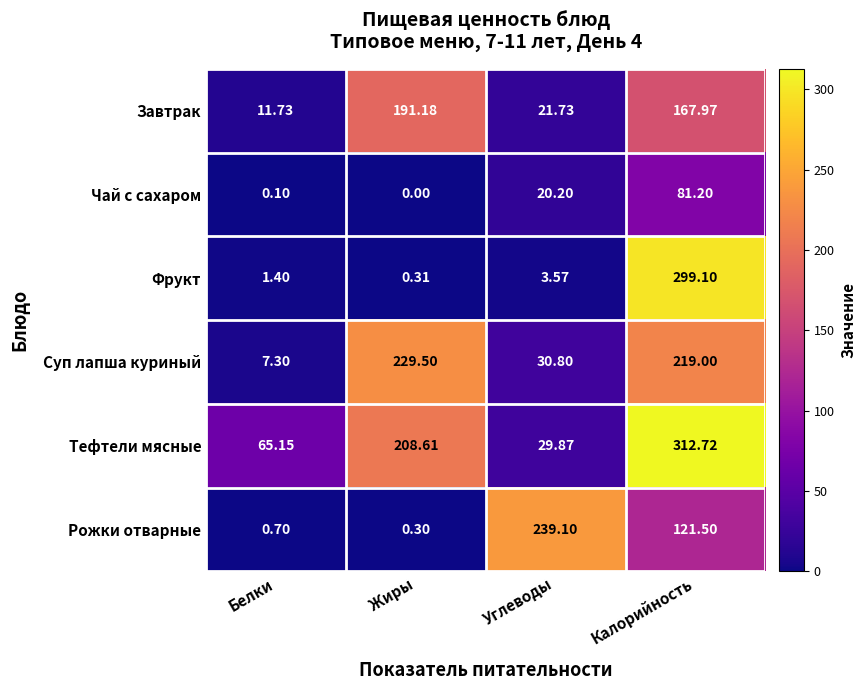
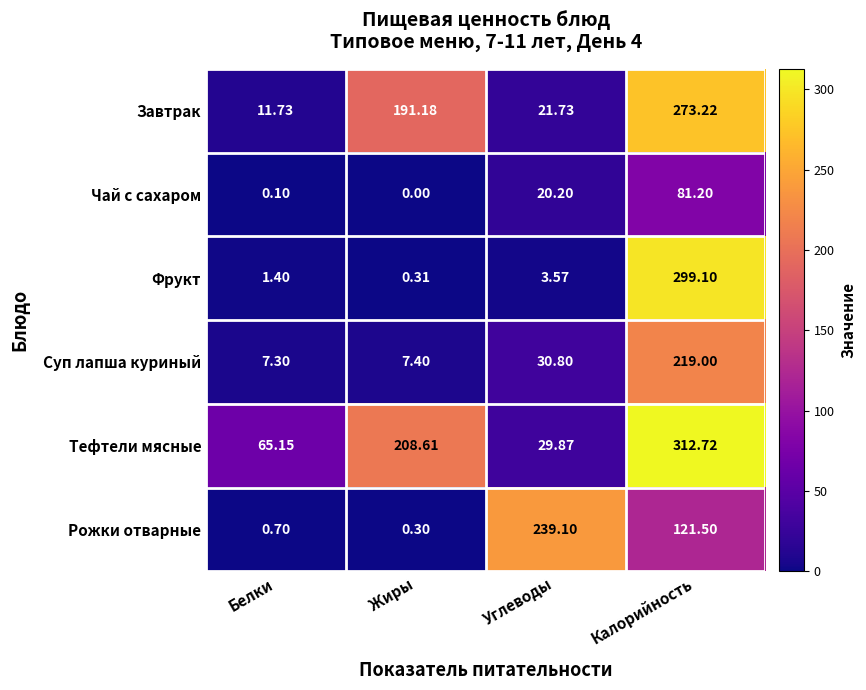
Завтрак, Калорийность: 167.97 -> 273.22
Суп лапша куриный, Жиры: 229.50 -> 7.40
